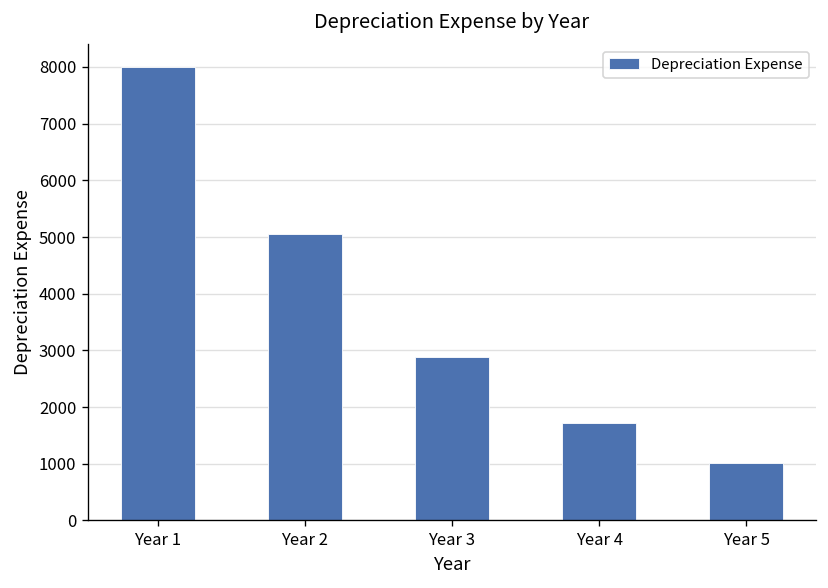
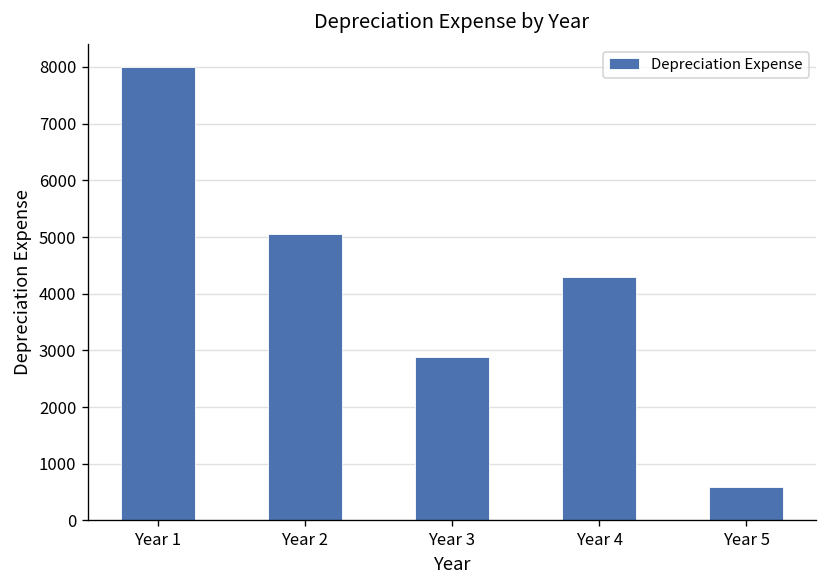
Year 4: 1700 -> 4300
Year 5: 1000 -> 600
